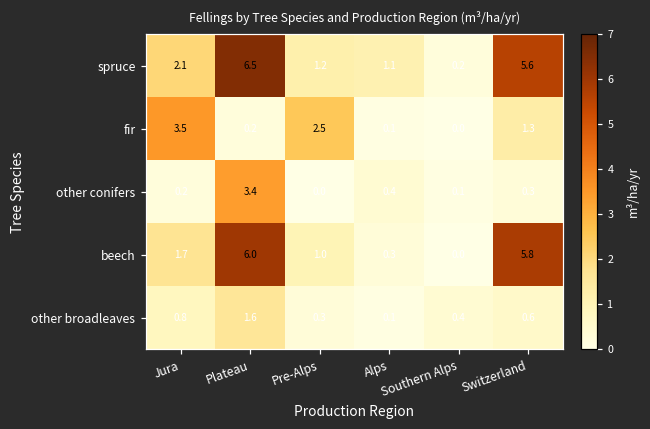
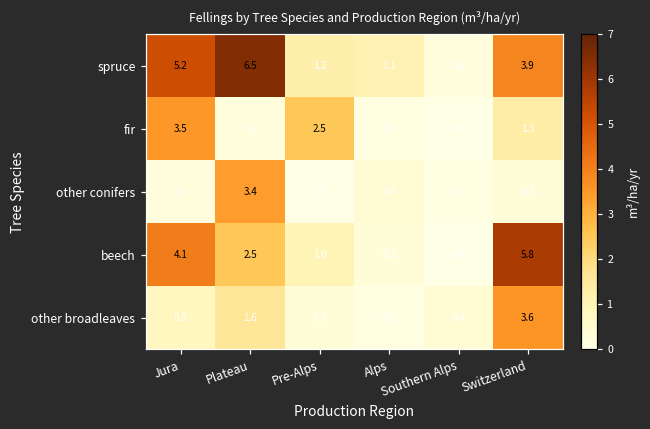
spruce, Jura: 2.1 -> 5.2
spruce, Switzerland: 5.6 -> 3.9
beech, Jura: 1.7 -> 4.1
beech, Plateau: 6.0 -> 2.5
other broadleaves, Switzerland: 0.6 -> 3.6
